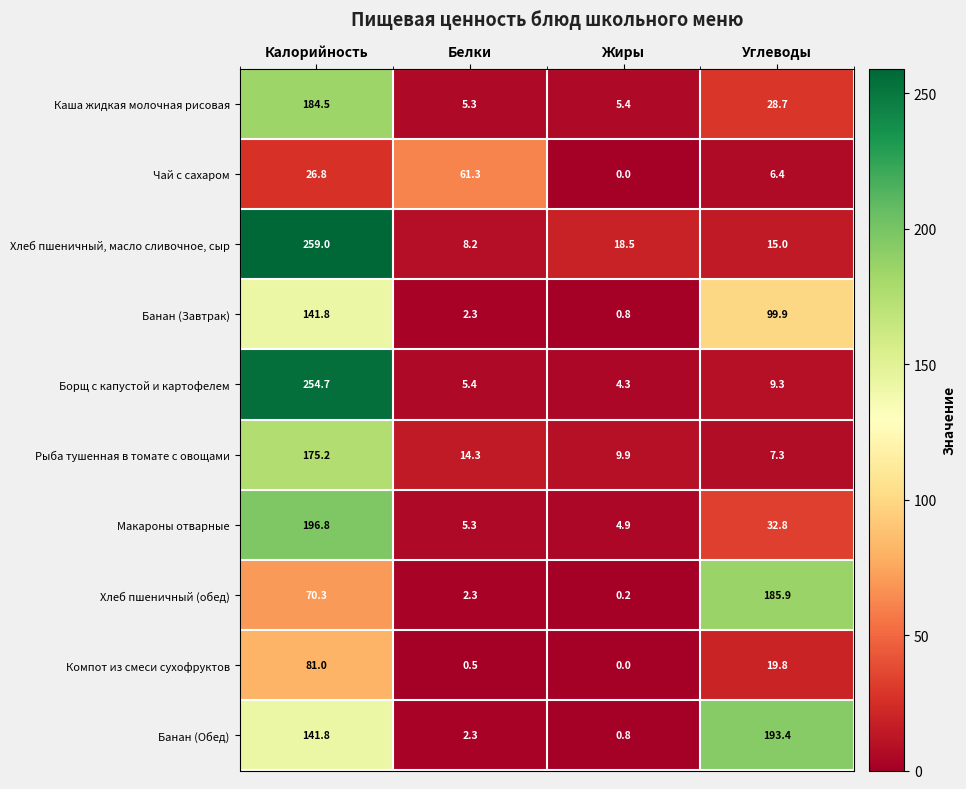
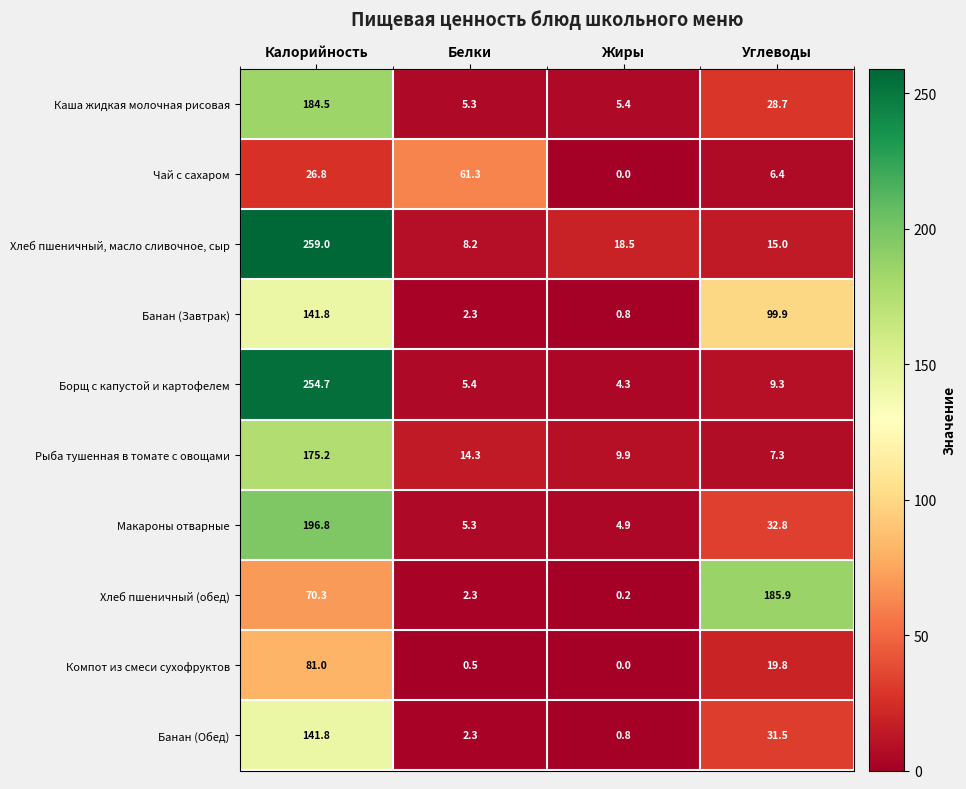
Банан (Обед), Углеводы: 193.4 -> 31.5
